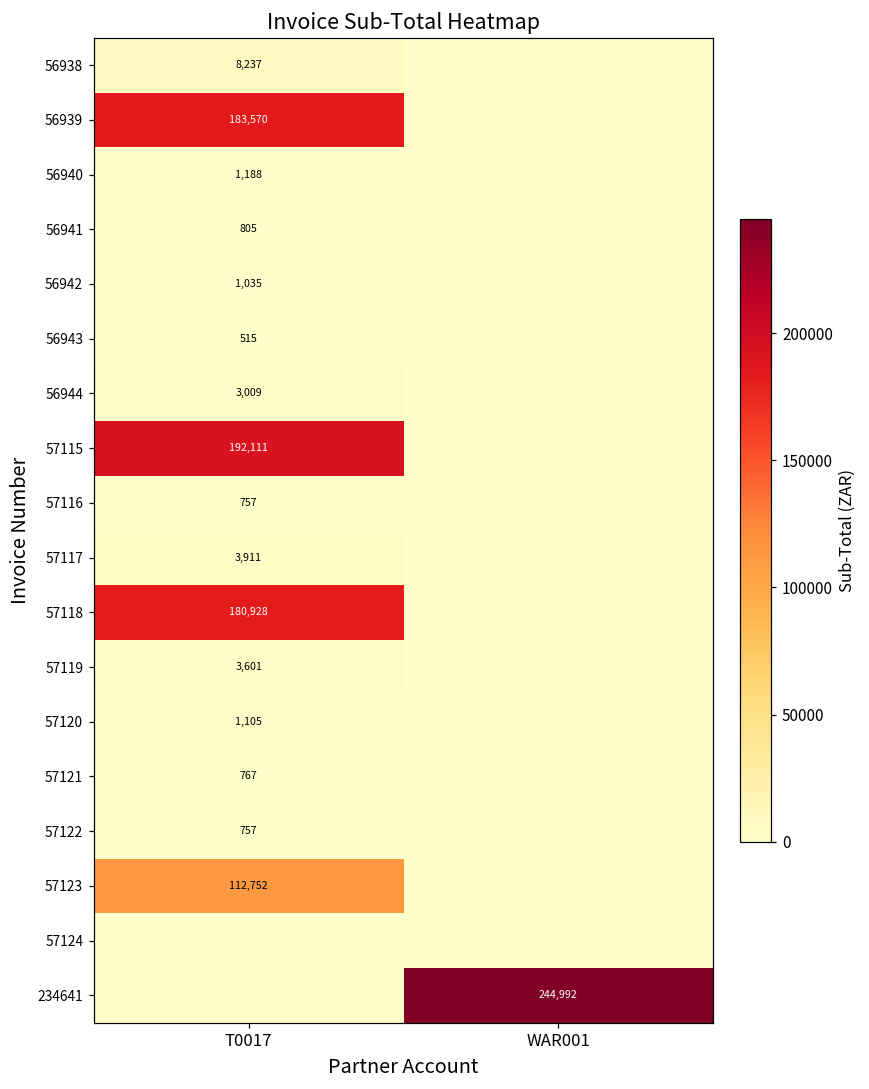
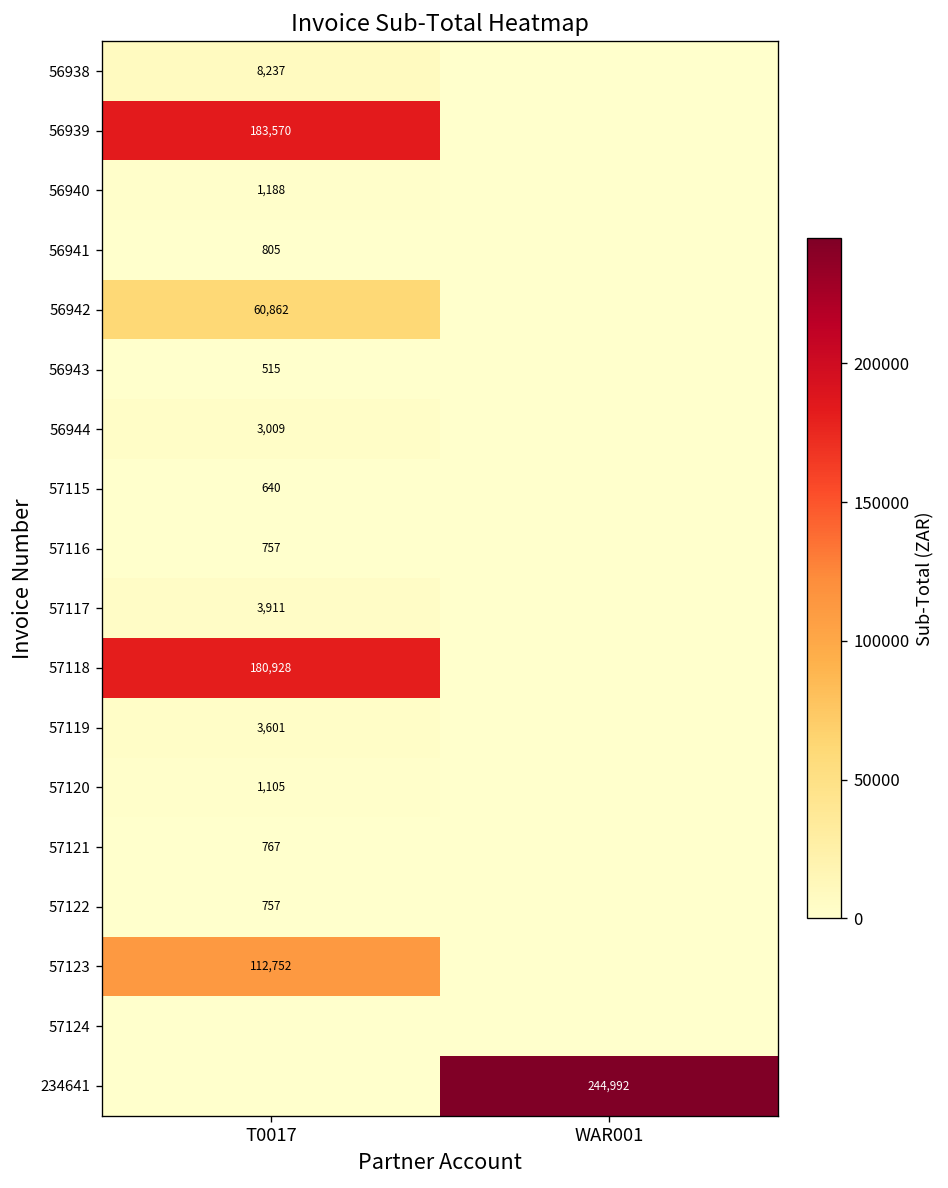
56942, T0017: 1,035 -> 60,862
57115, T0017: 192,111 -> 640
